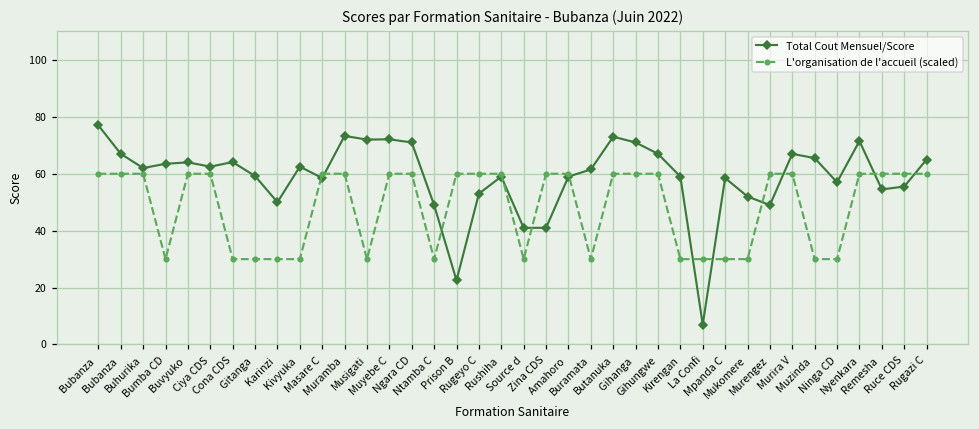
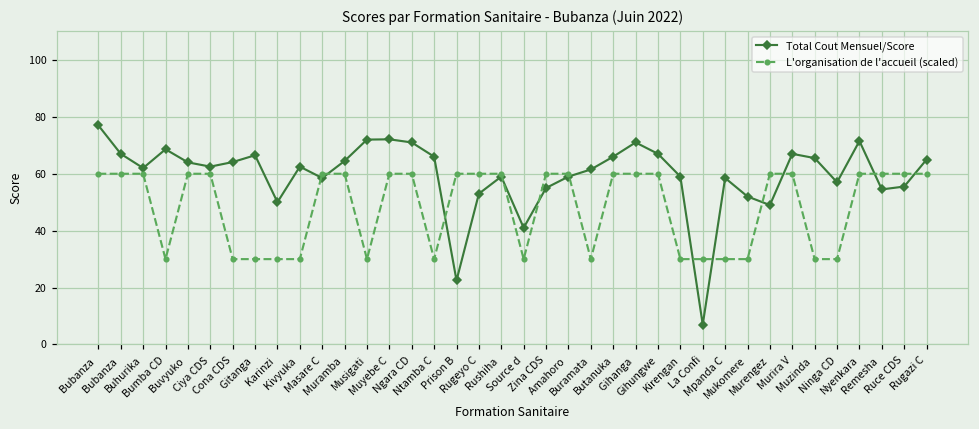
Total Cout Mensuel/Score, Bumba CD: 64 -> 69
Total Cout Mensuel/Score, Gitanga: 59 -> 67
Total Cout Mensuel/Score, Muramba: 73 -> 65
Total Cout Mensuel/Score, Ntamba C: 49 -> 66
Total Cout Mensuel/Score, Zina CDS: 41 -> 55
Total Cout Mensuel/Score, Butanuka: 73 -> 66
